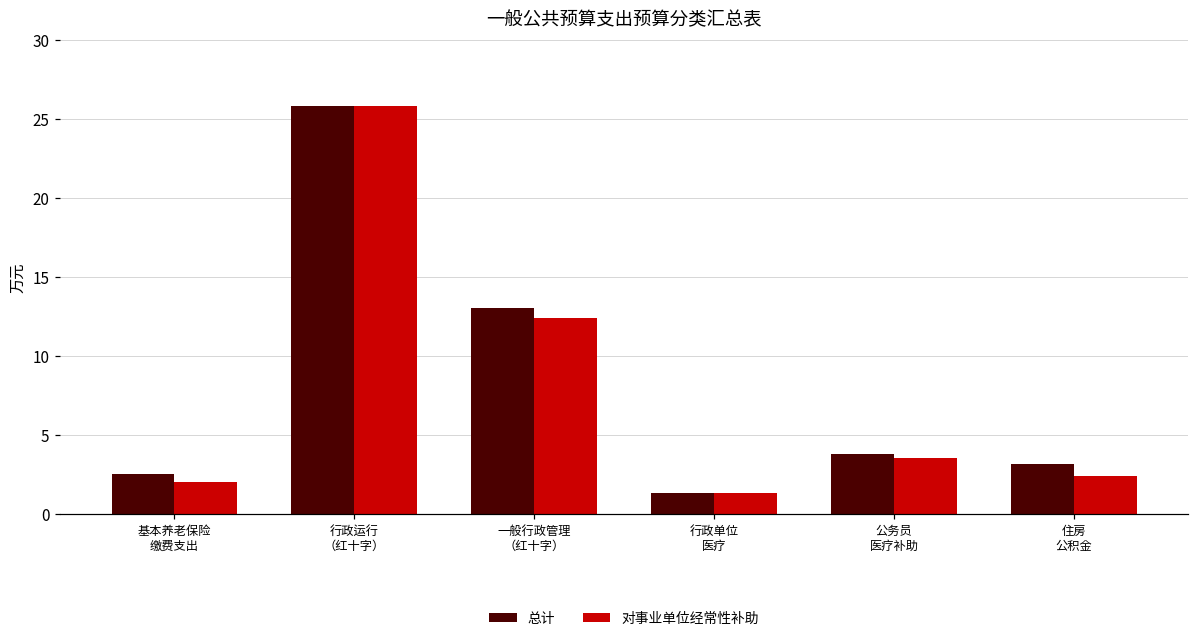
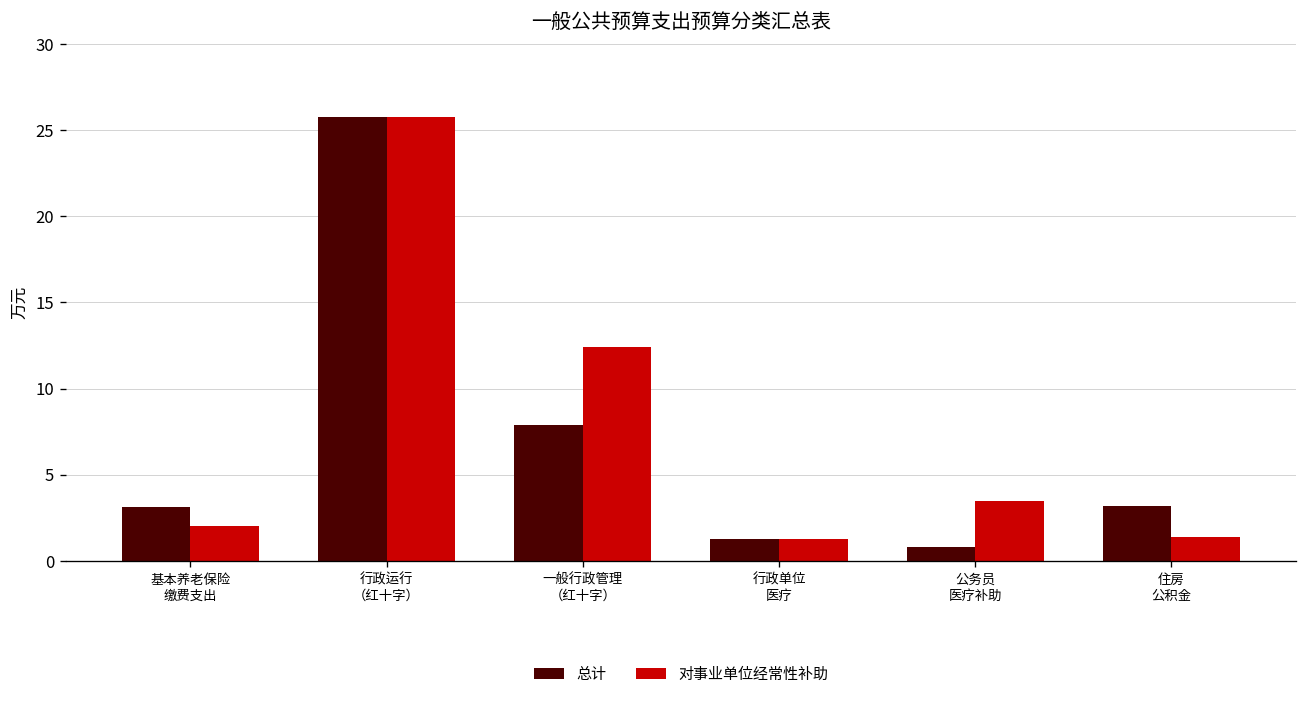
总计, 基本养老保险 缴费支出: 2.5 -> 3.1
总计, 一般行政管理 （红十字）: 13.0 -> 7.9
总计, 公务员 医疗补助: 3.8 -> 0.8
对事业单位经常性补助, 住房 公积金: 2.4 -> 1.4
